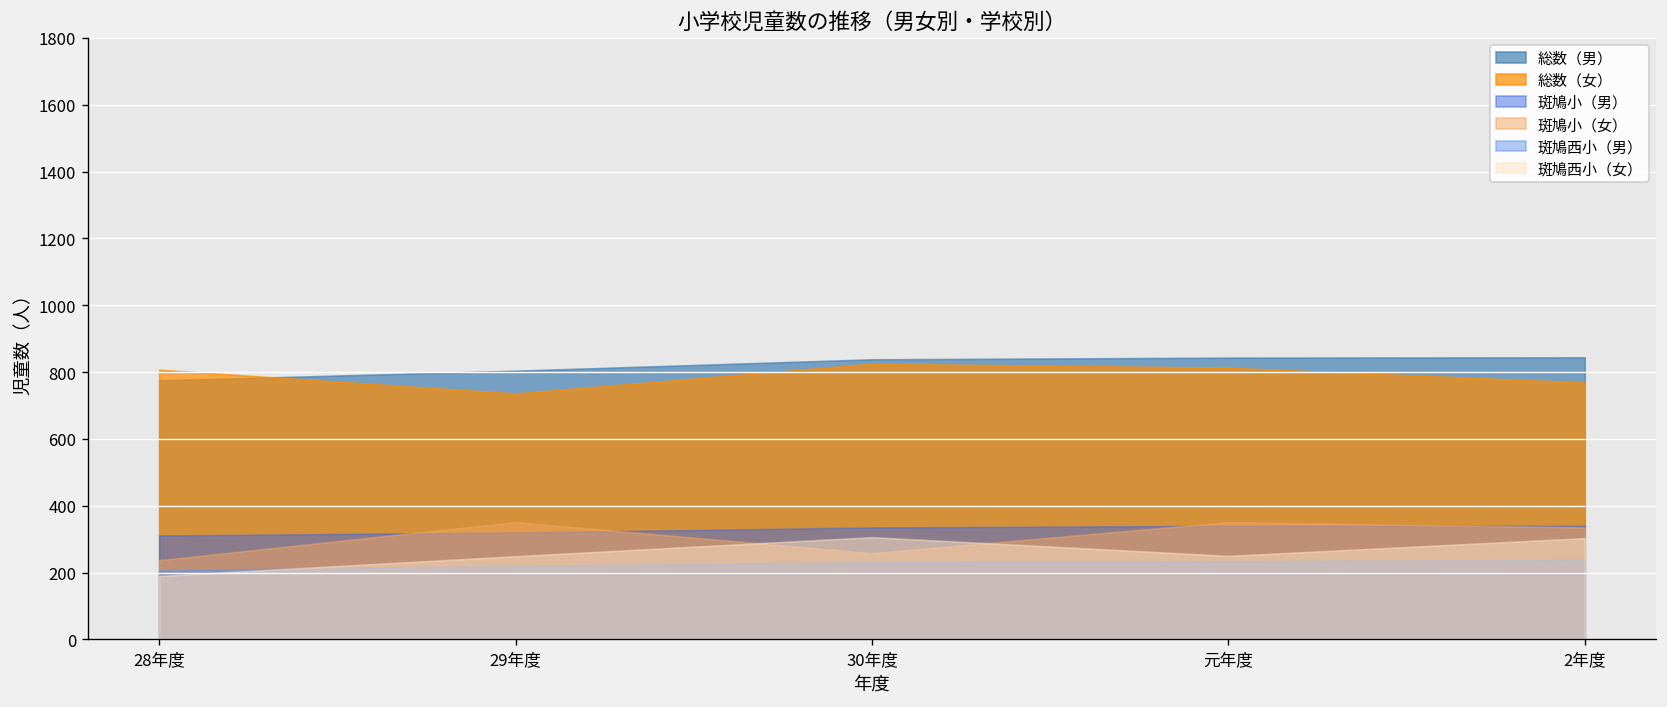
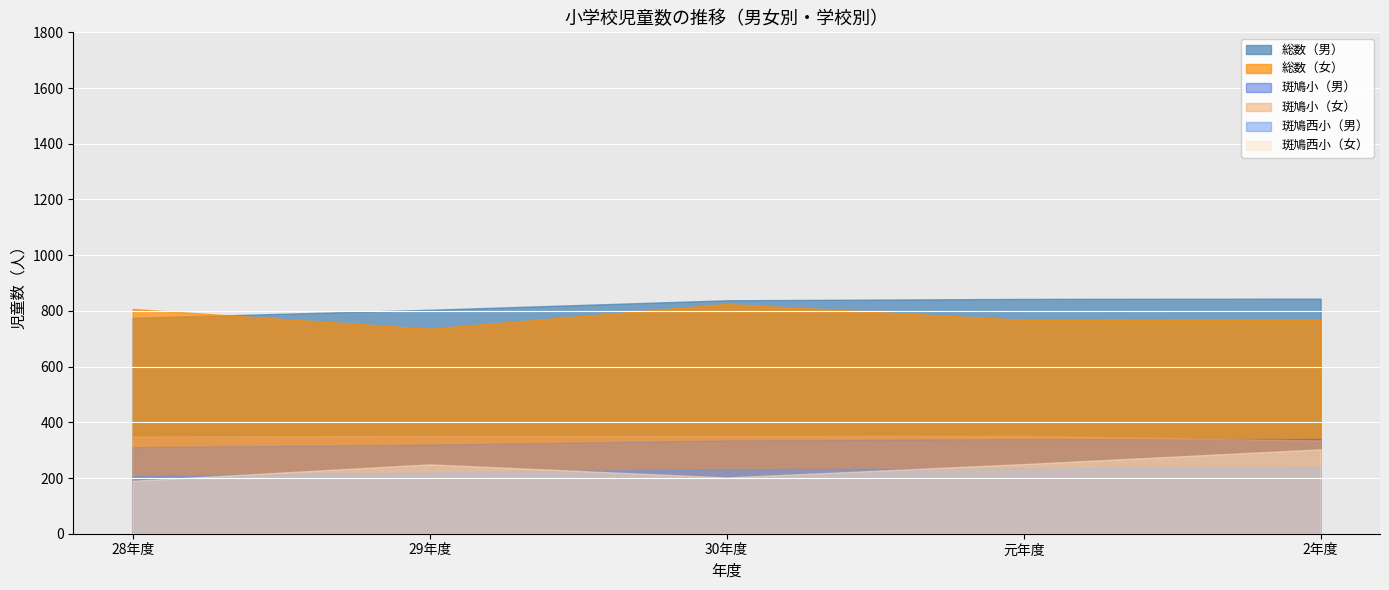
斑鳩小（女）, 28年度: 240 -> 350
斑鳩小（女）, 30年度: 260 -> 350
斑鳩西小（女）, 30年度: 310 -> 200
総数（女）, 元年度: 810 -> 770
